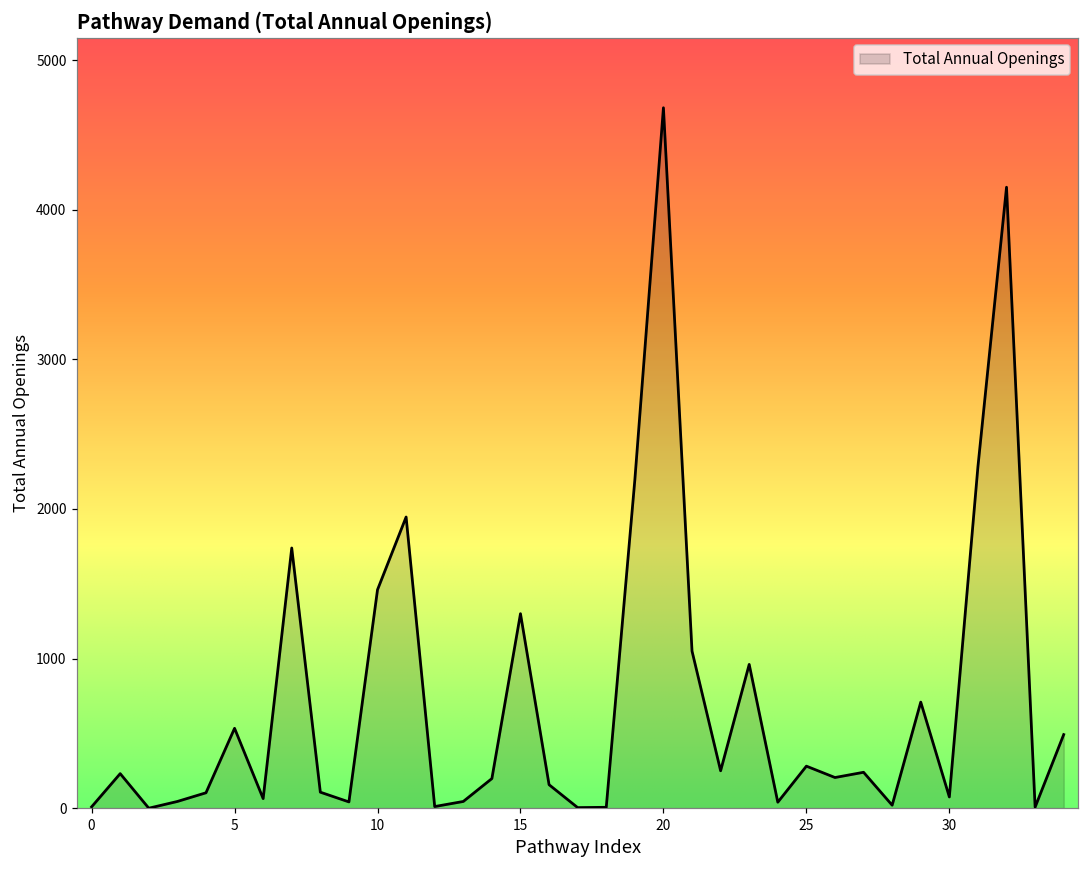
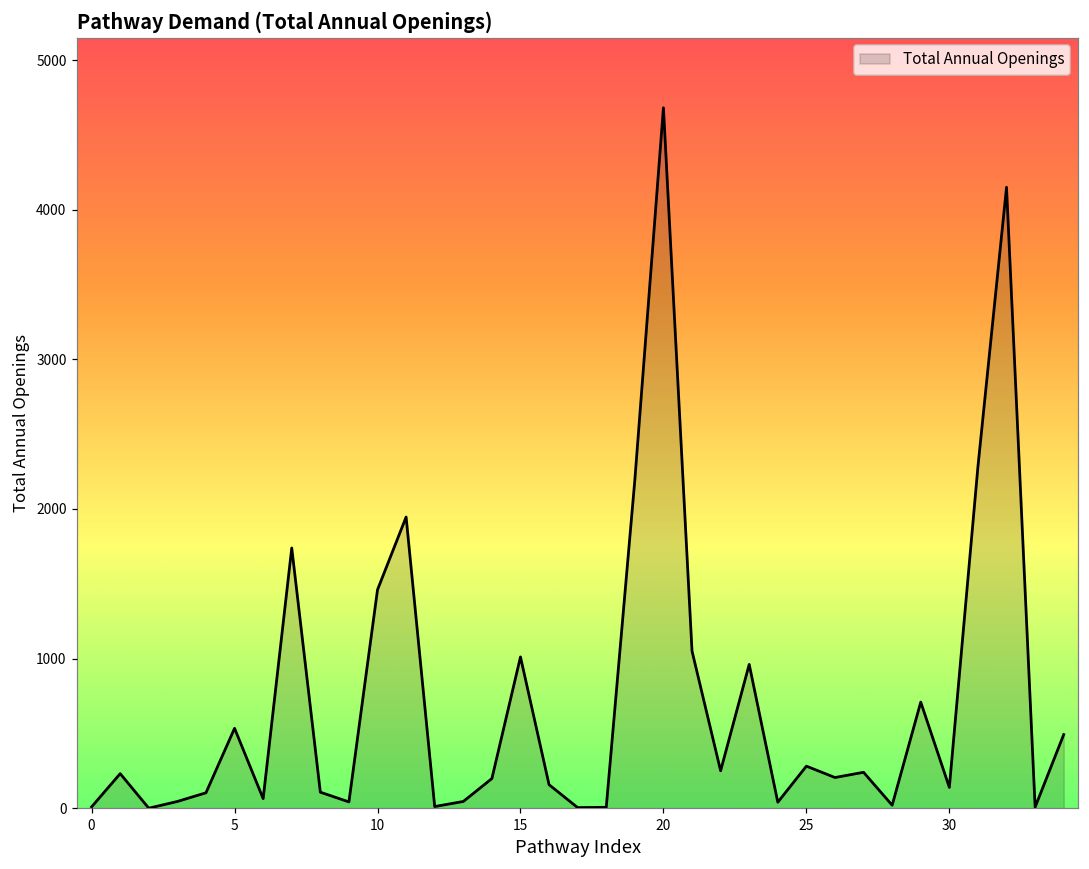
15: 1300 -> 1010
30: 80 -> 140
